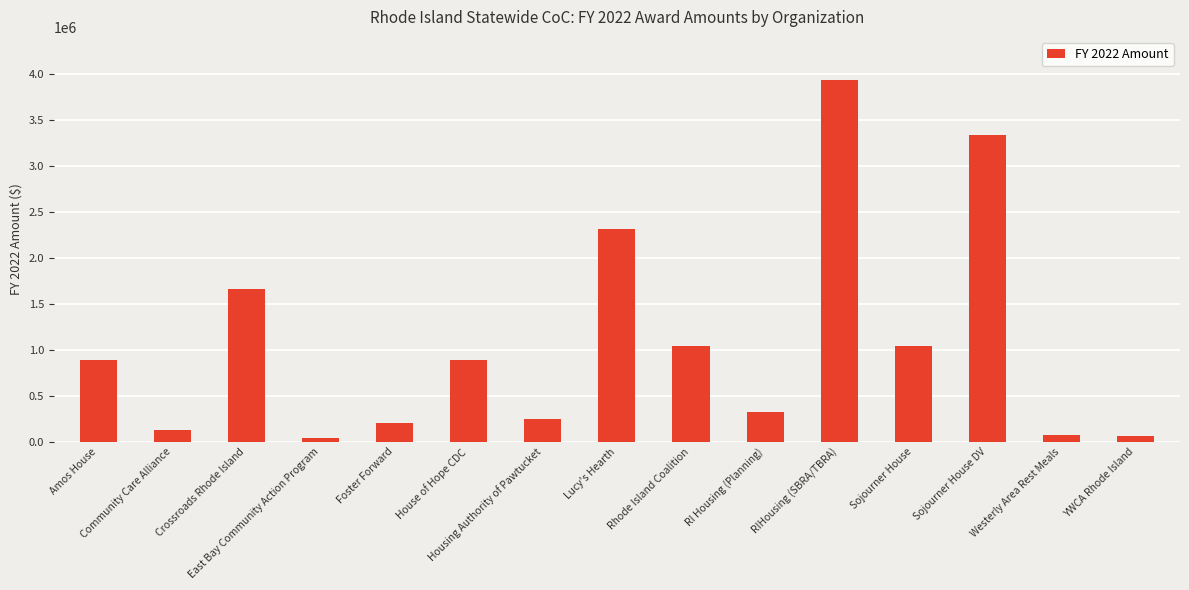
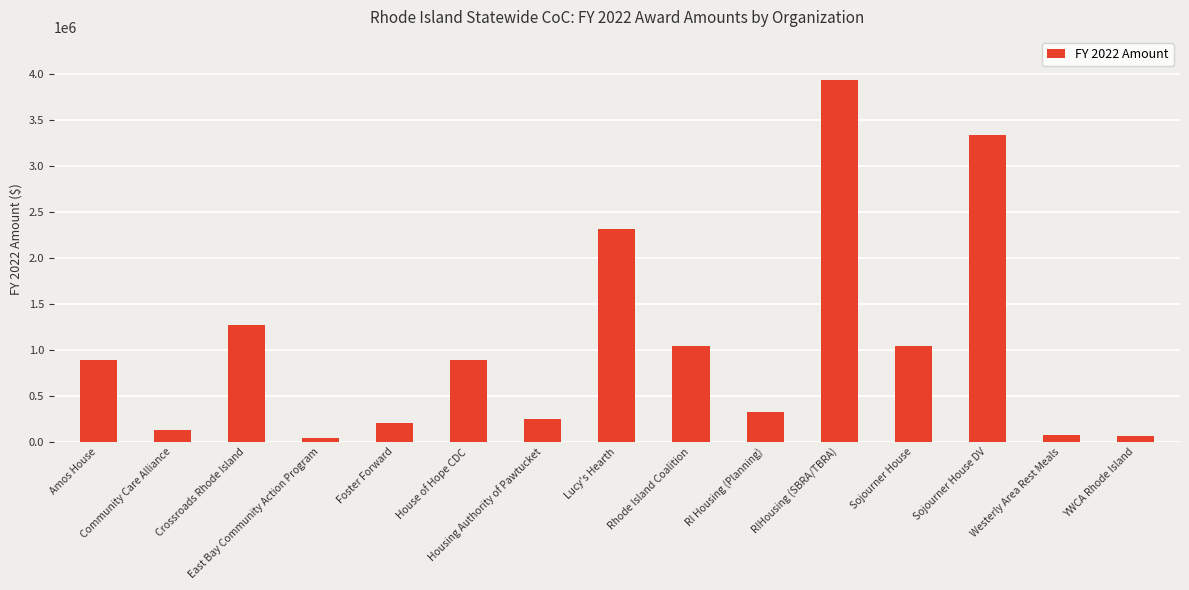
Crossroads Rhode Island: 1700000 -> 1300000
